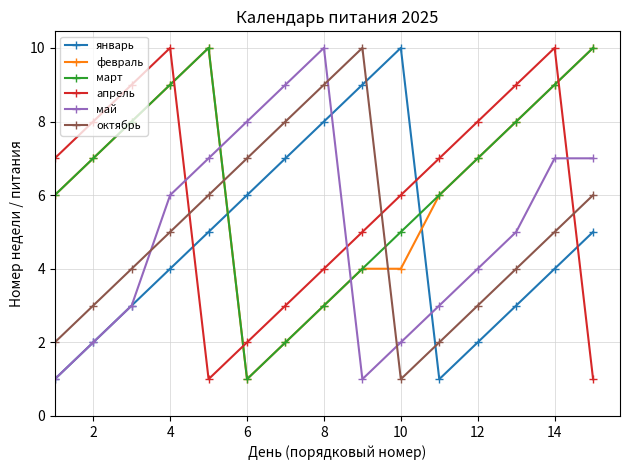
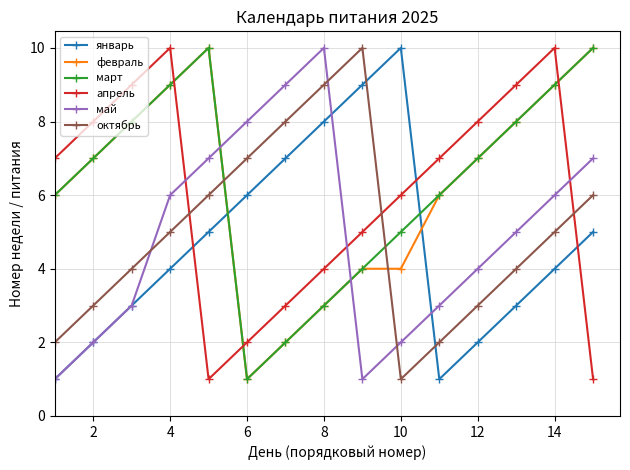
май, 14: 7 -> 6
